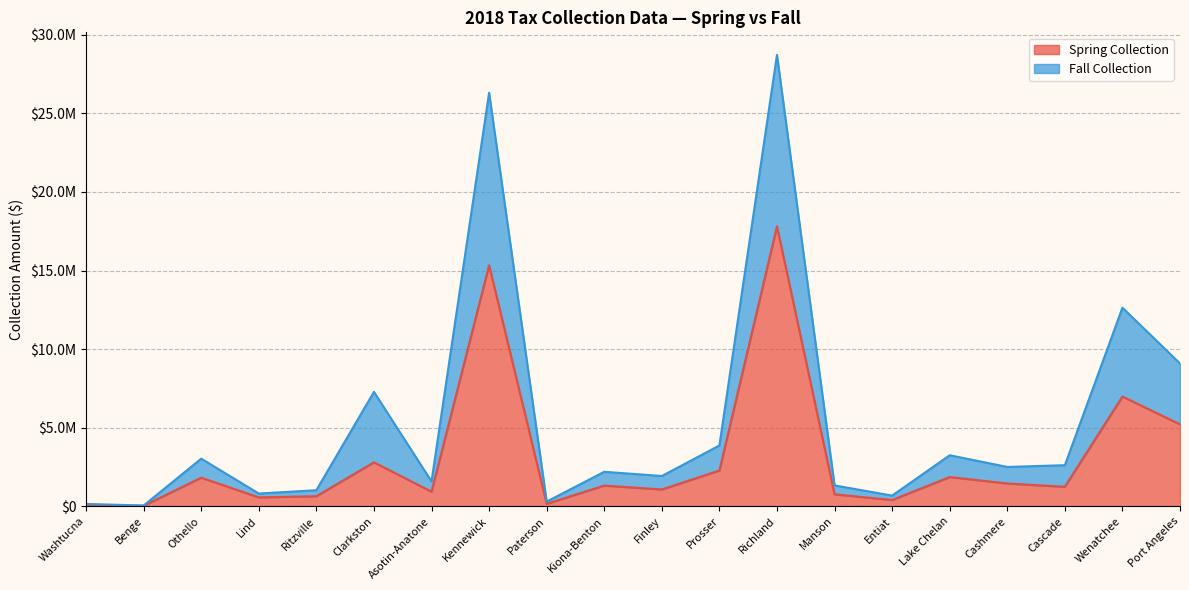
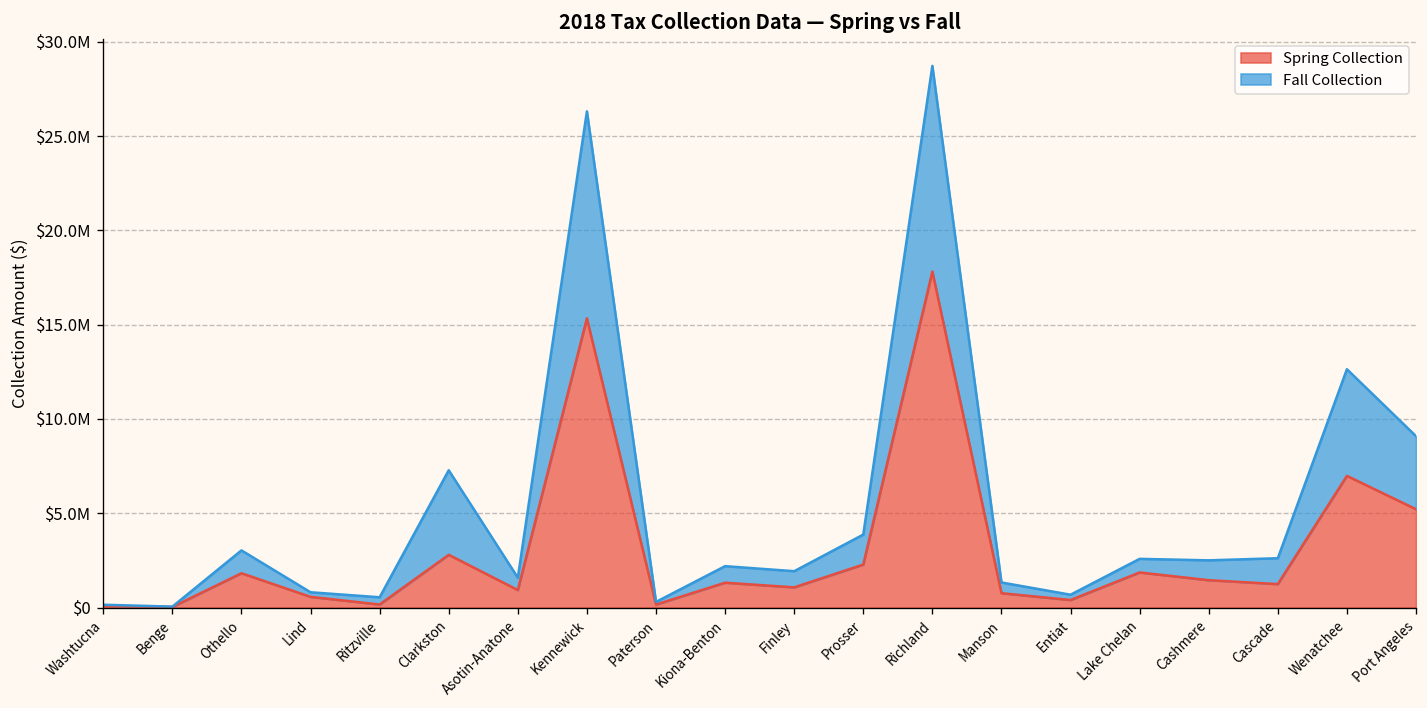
Spring Collection, Ritzville: $600000 -> $200000
Fall Collection, Lake Chelan: $1400000 -> $700000
